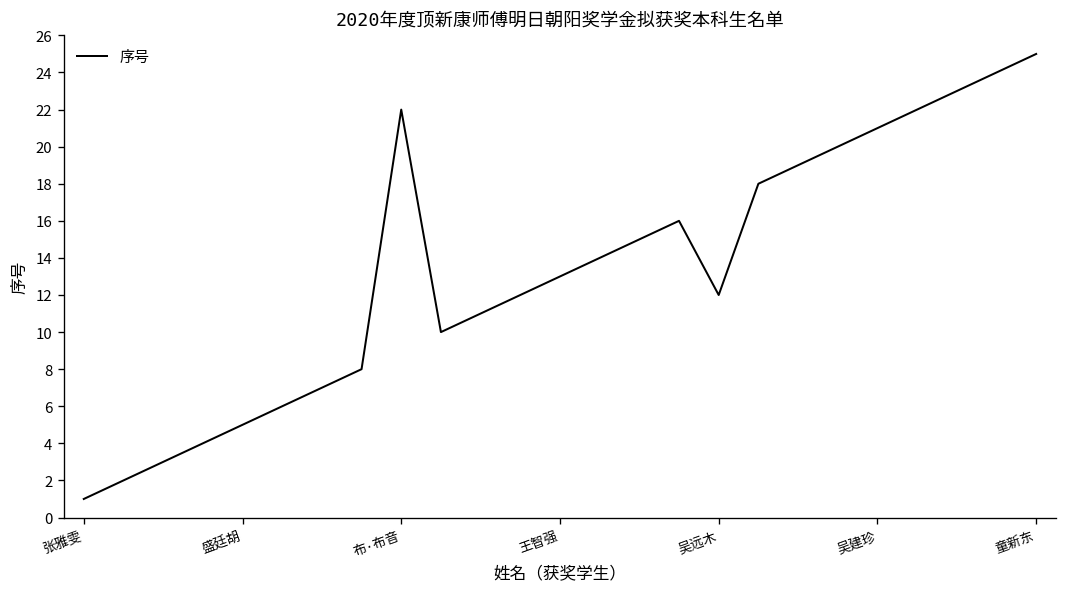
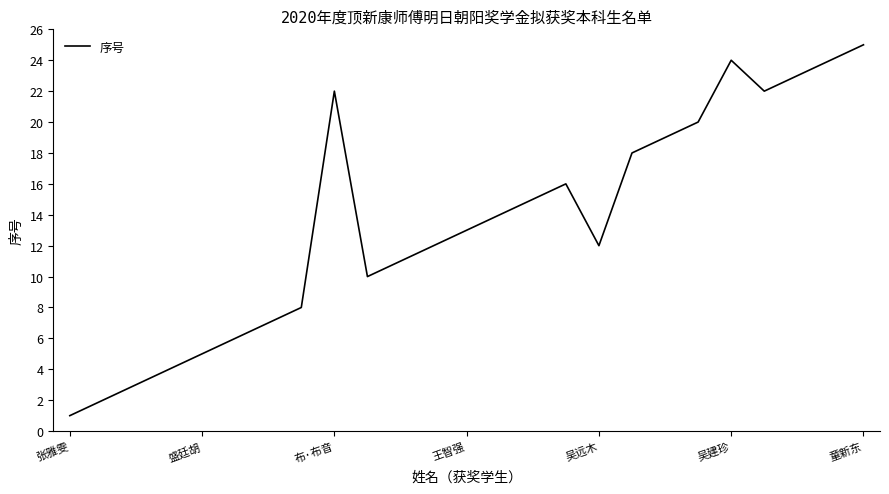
吴建珍: 21 -> 24
